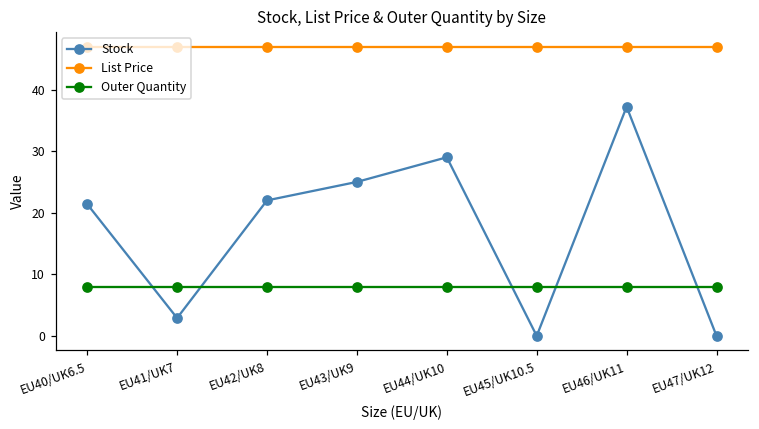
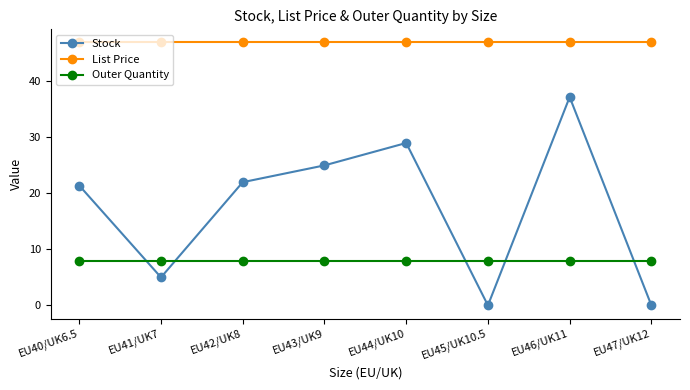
Stock, EU41/UK7: 3 -> 5
